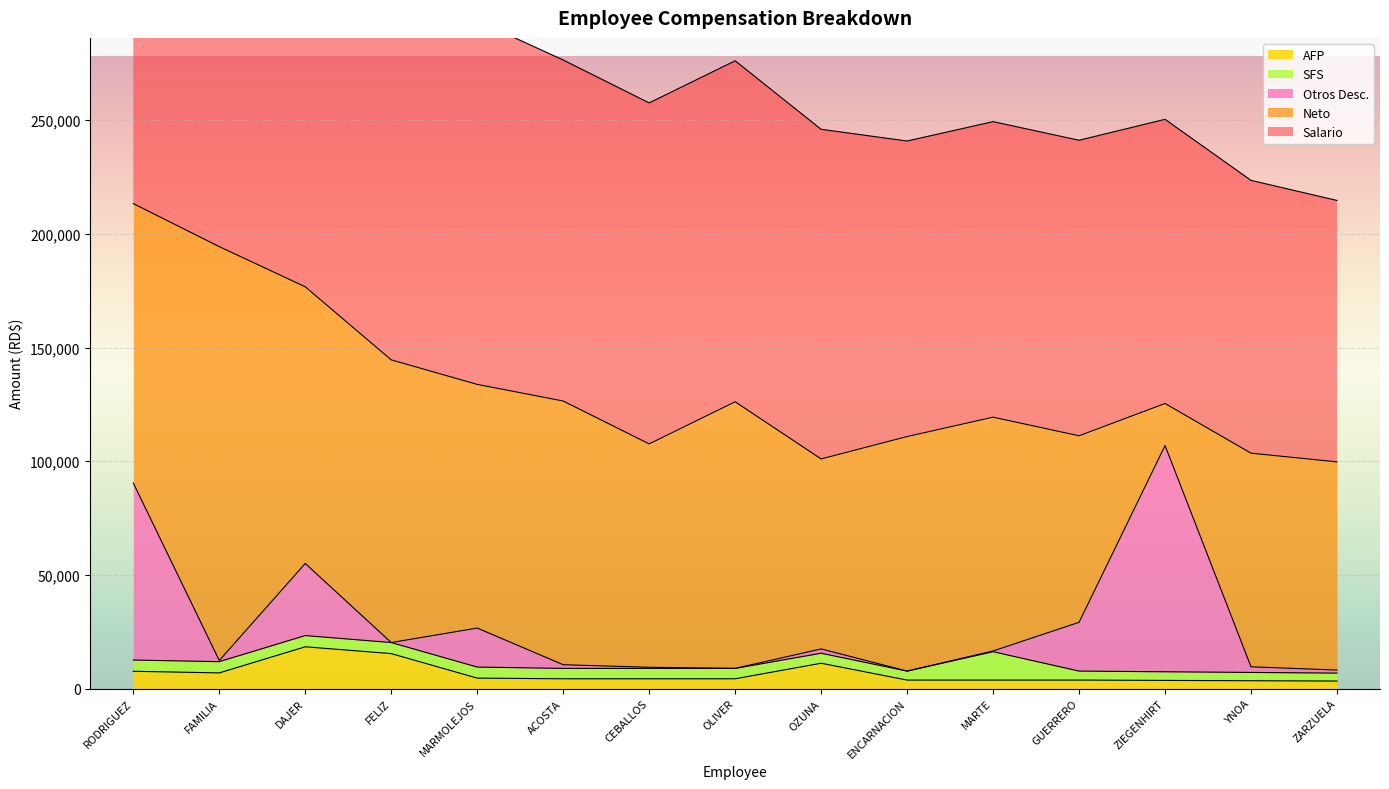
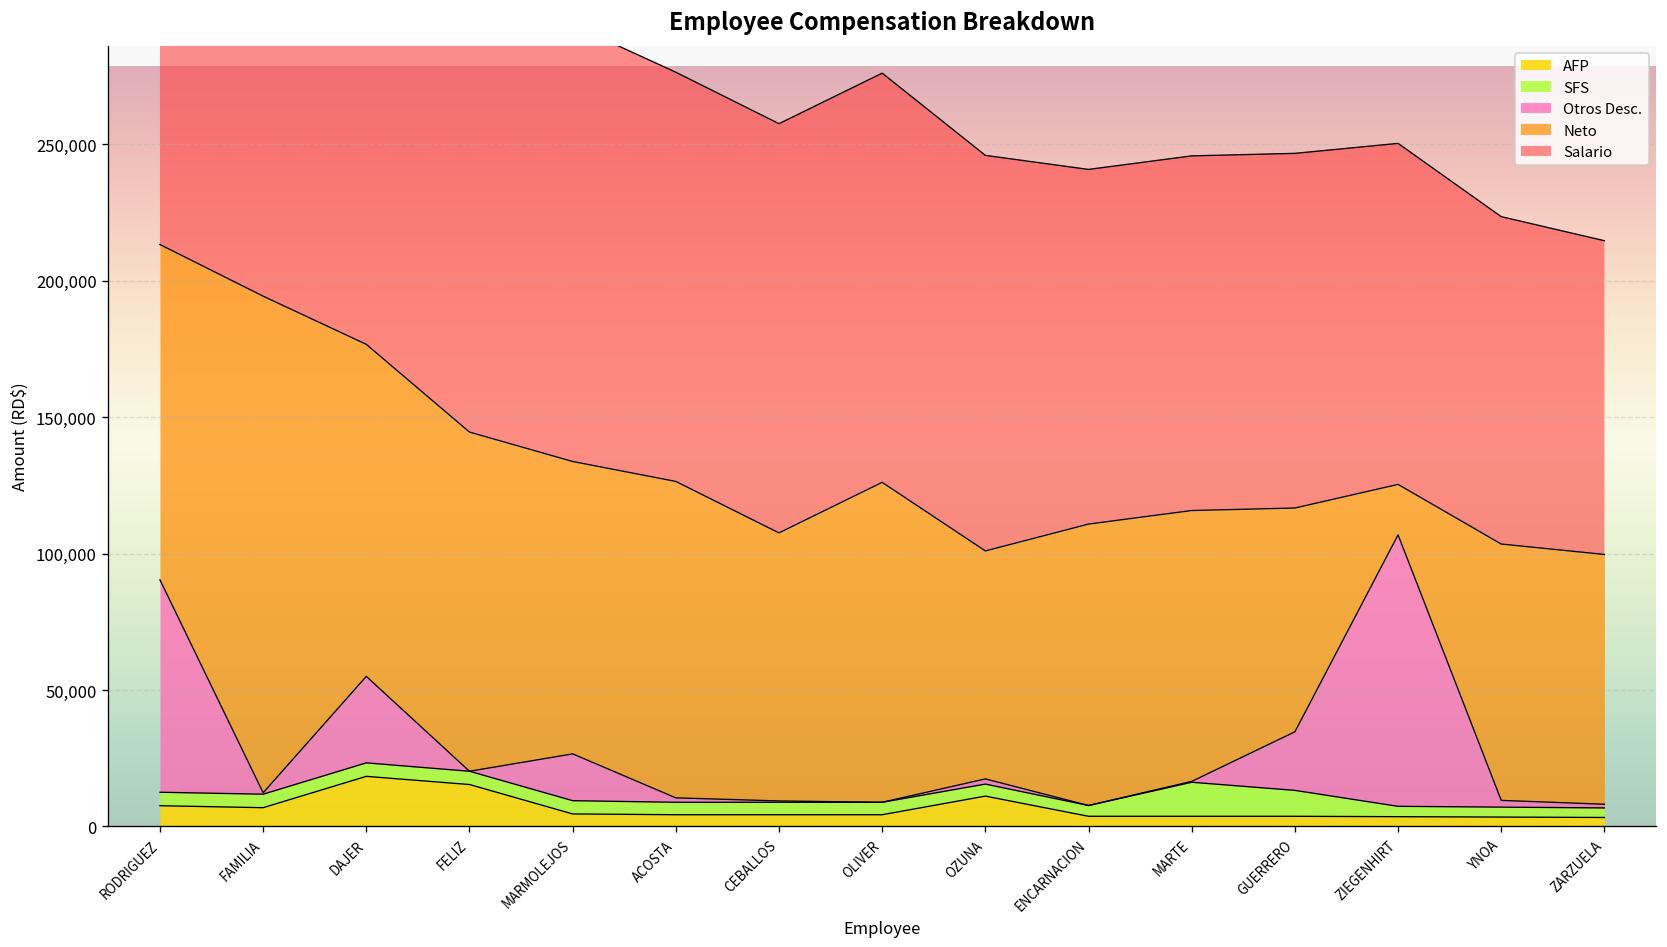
Neto, MARTE: 103,000 -> 99,000
SFS, GUERRERO: 4,000 -> 10,000
